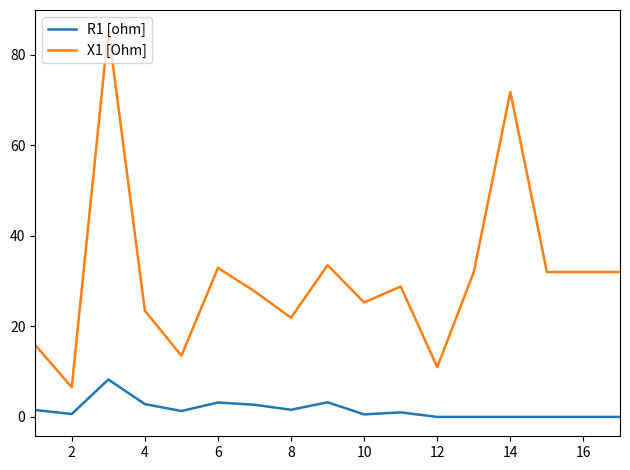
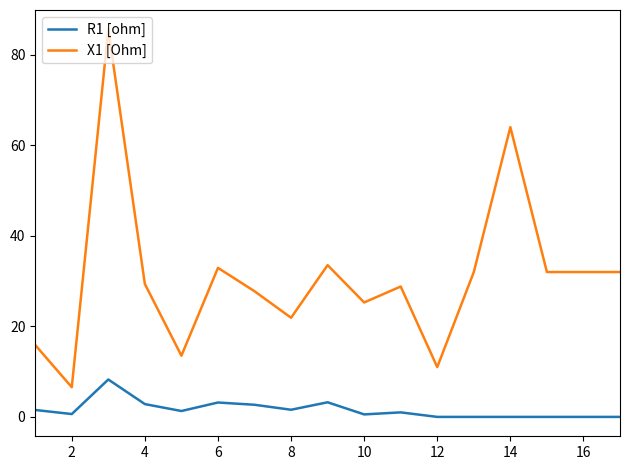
X1 [Ohm], 4: 23 -> 29
X1 [Ohm], 14: 72 -> 64
